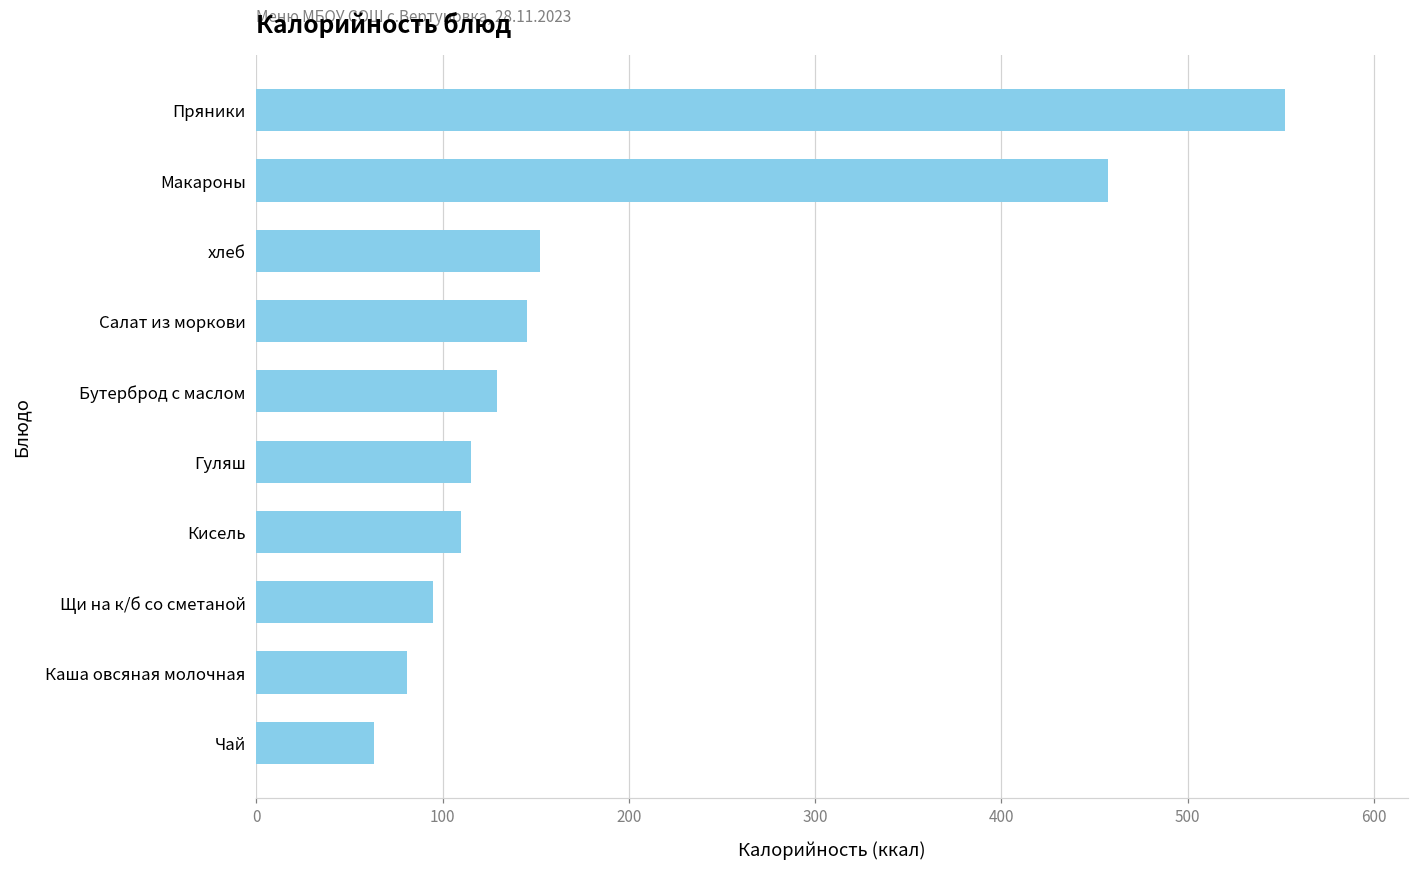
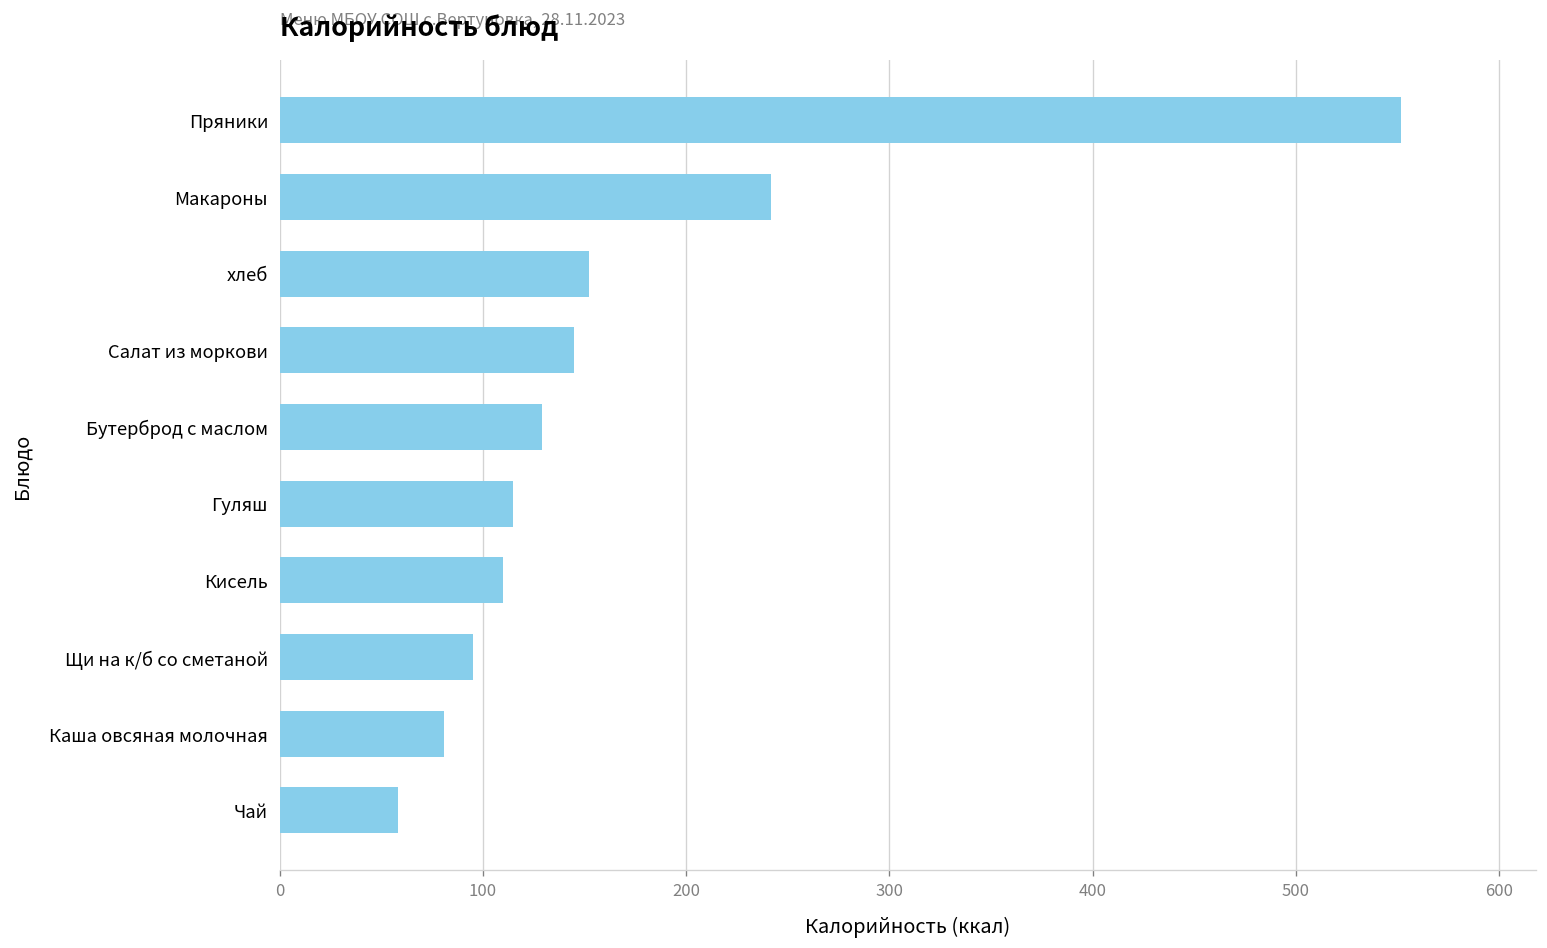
Макароны: 457 -> 242
Чай: 63 -> 58
